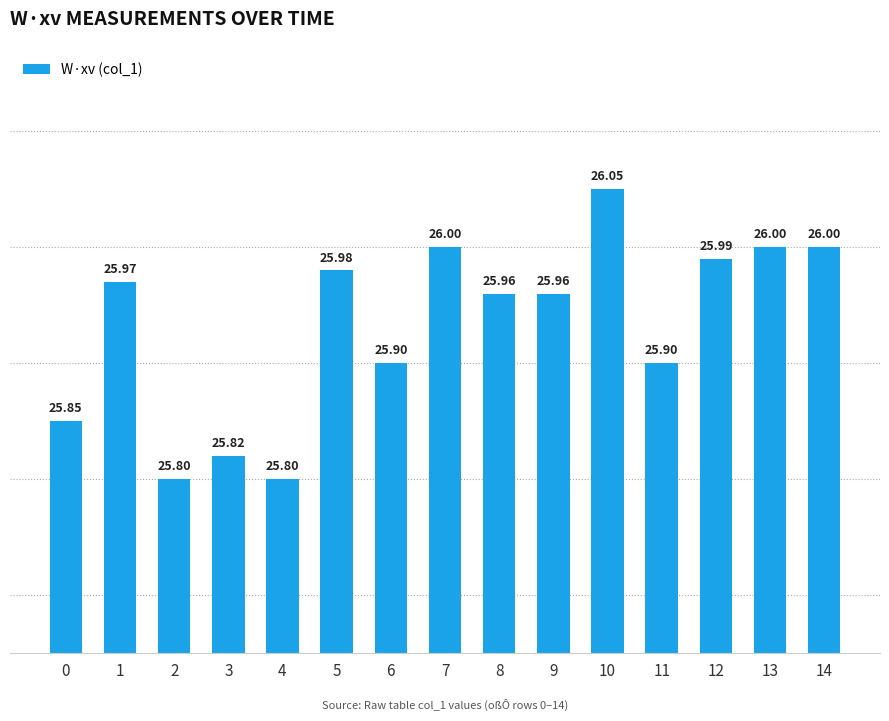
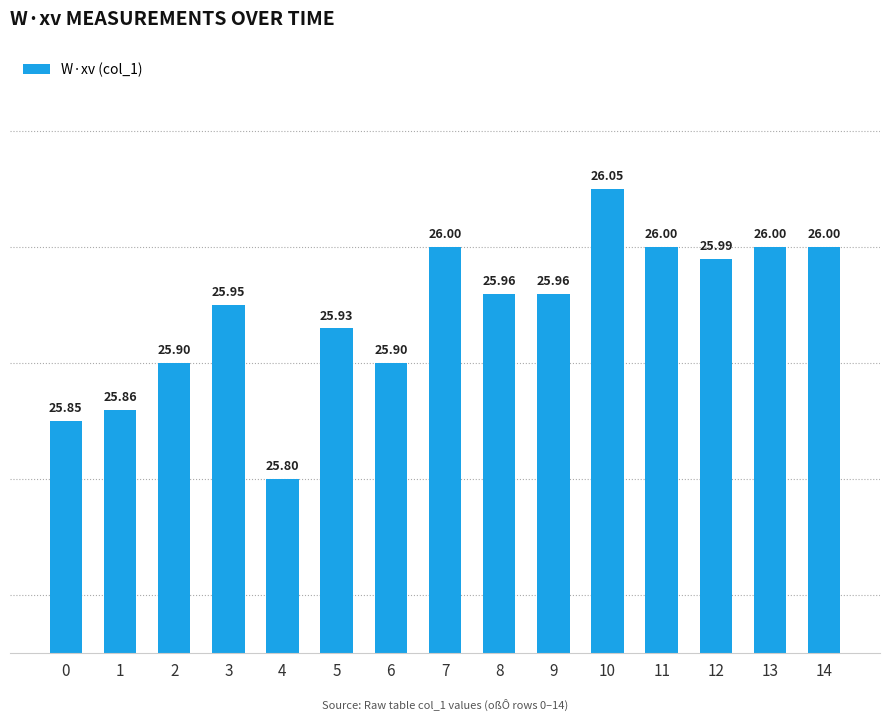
1: 25.97 -> 25.86
2: 25.80 -> 25.90
3: 25.82 -> 25.95
5: 25.98 -> 25.93
11: 25.90 -> 26.00
